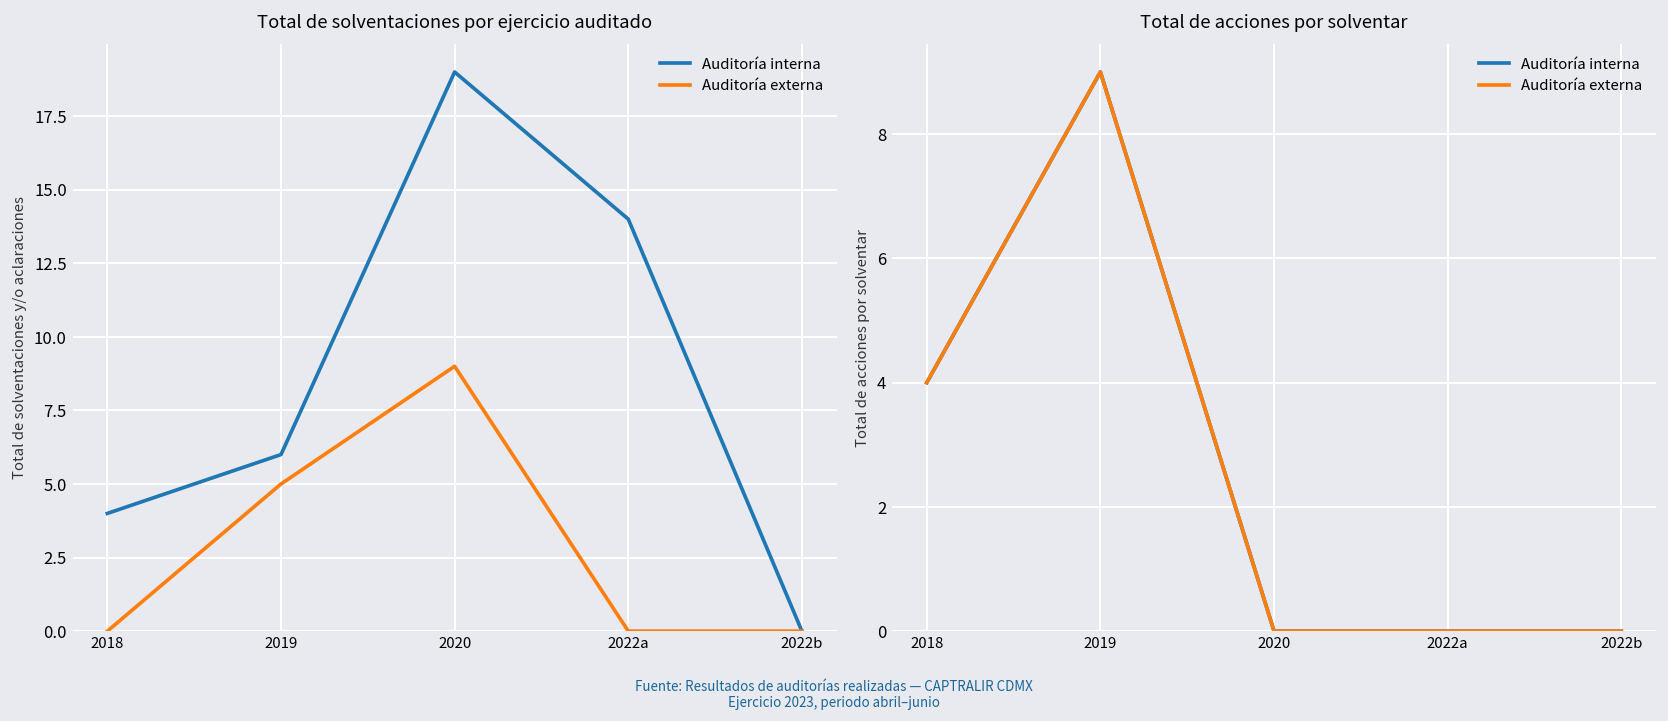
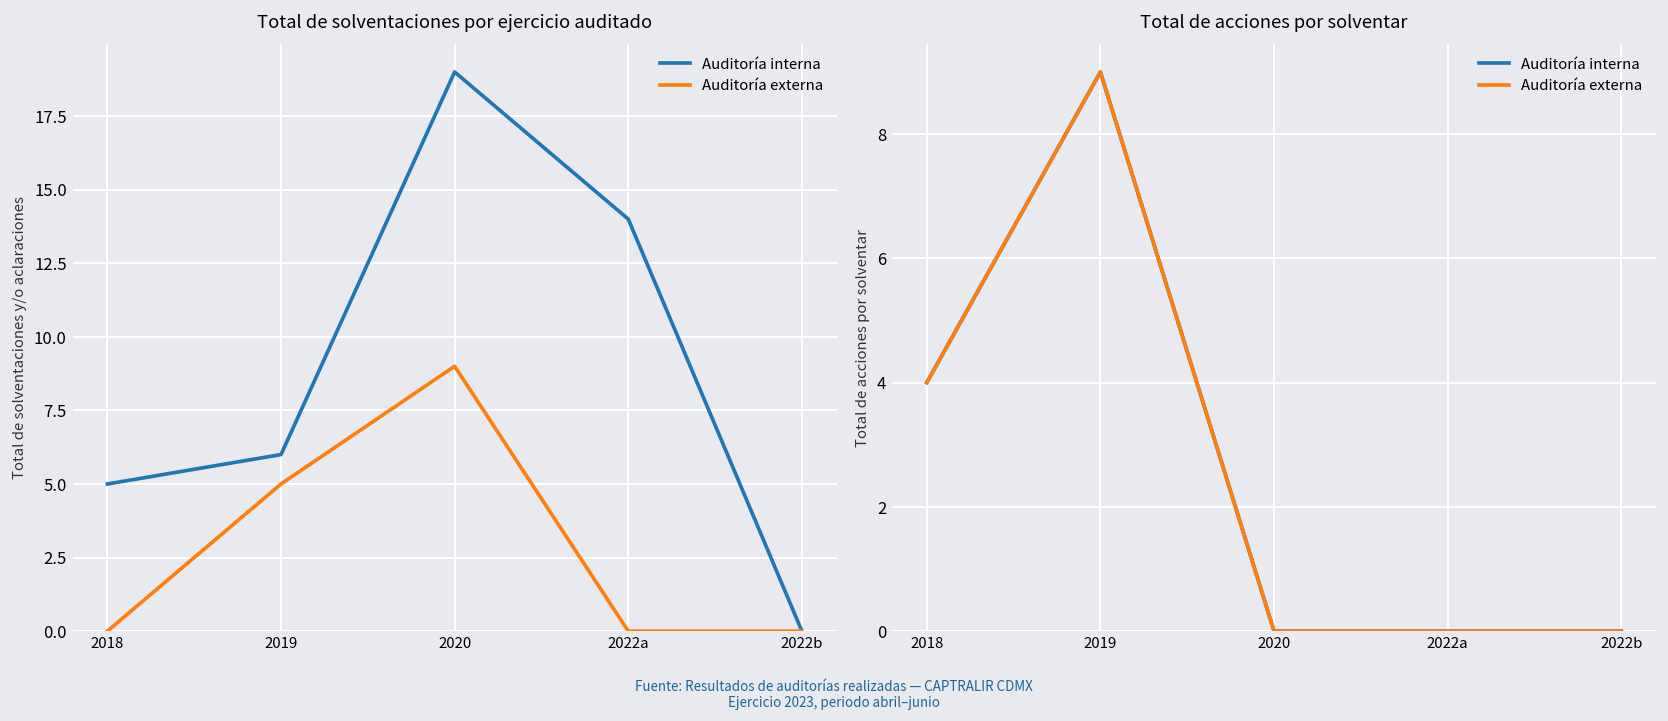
Total de solventaciones por ejercicio auditado, Auditoría interna, 2018: 4 -> 5
